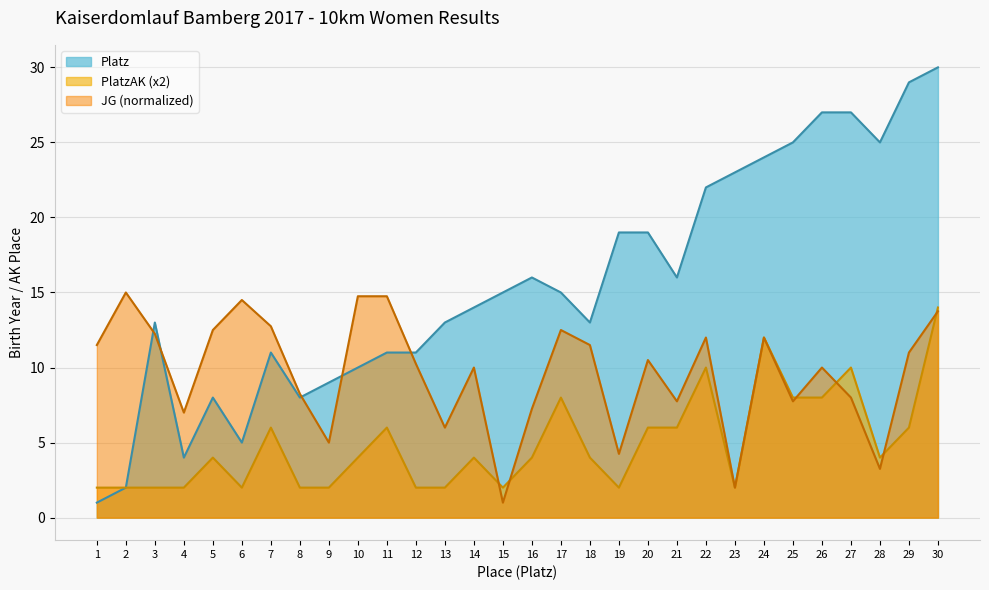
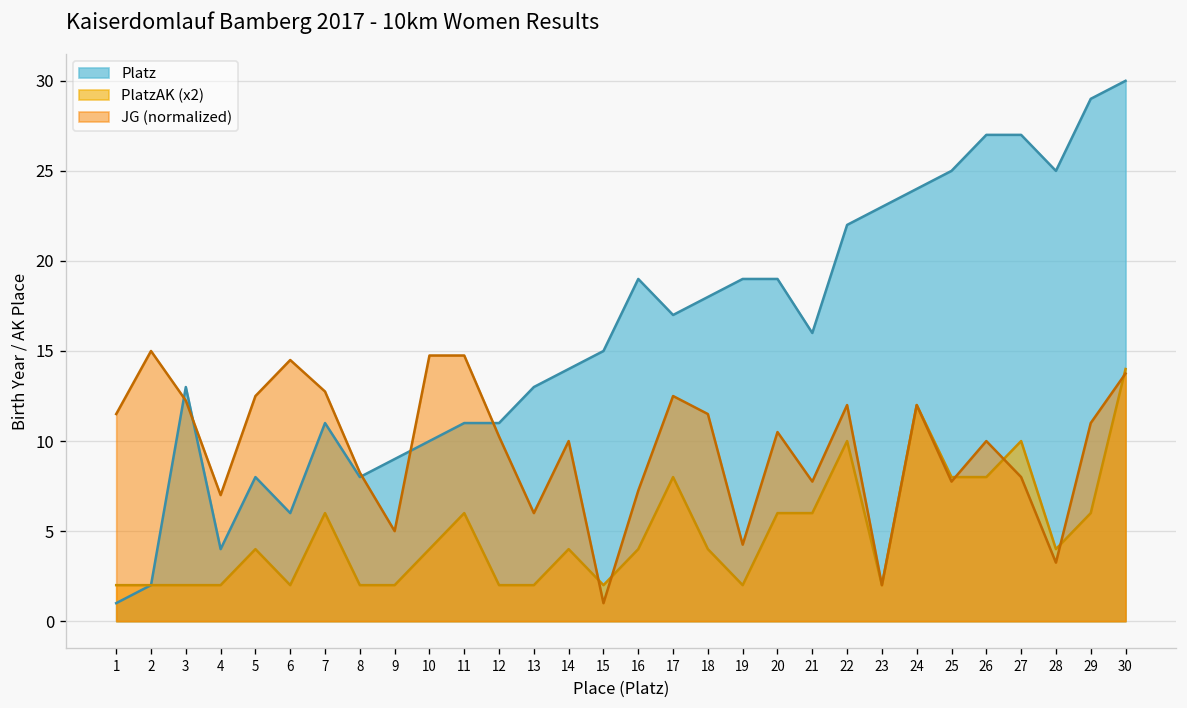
Platz, 6: 5 -> 6
Platz, 16: 16 -> 19
Platz, 17: 15 -> 17
Platz, 18: 13 -> 18
